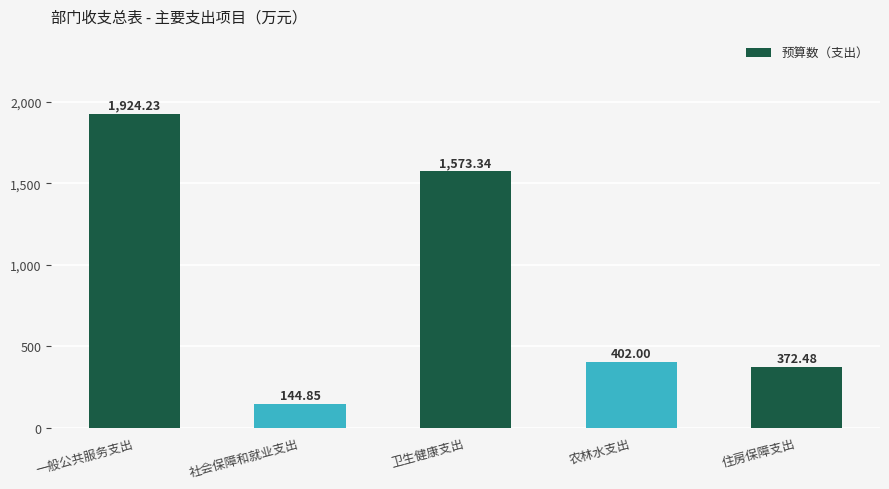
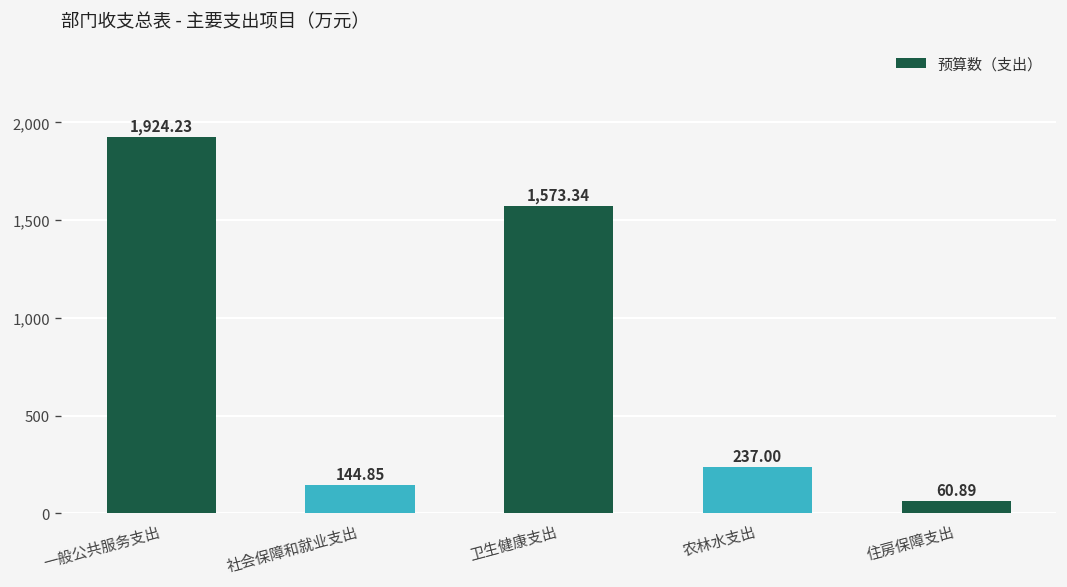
农林水支出: 402.00 -> 237.00
住房保障支出: 372.48 -> 60.89
